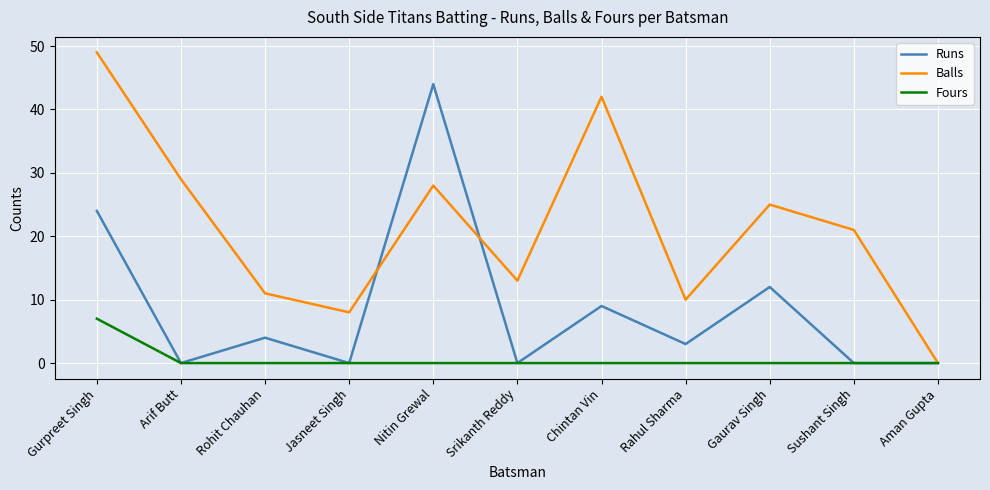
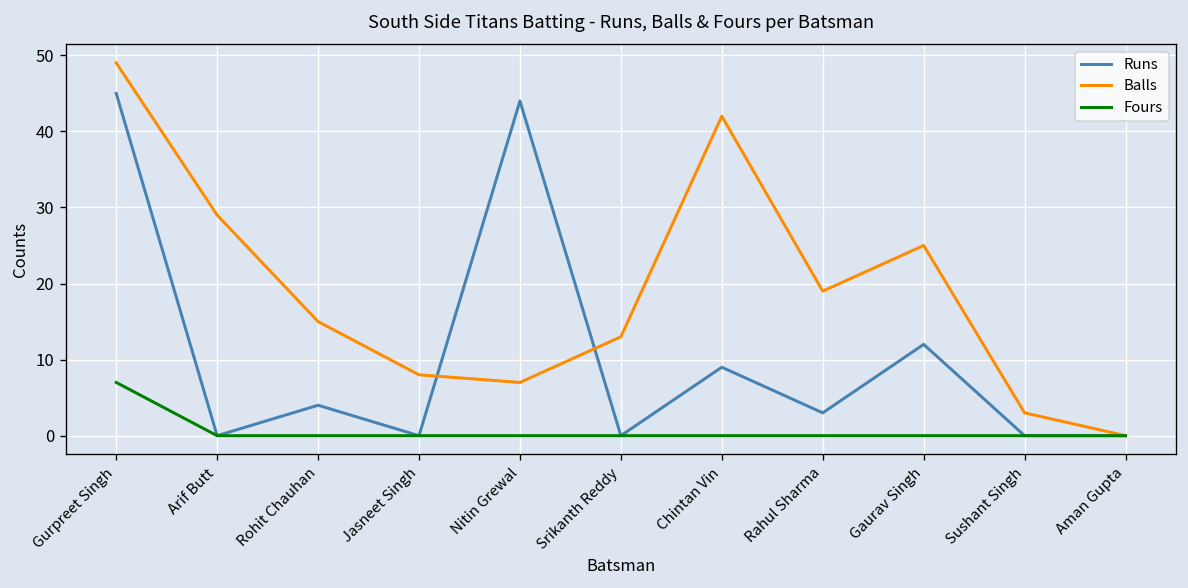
Runs, Gurpreet Singh: 24 -> 45
Balls, Rohit Chauhan: 11 -> 15
Balls, Nitin Grewal: 28 -> 7
Balls, Rahul Sharma: 10 -> 19
Balls, Sushant Singh: 21 -> 3
